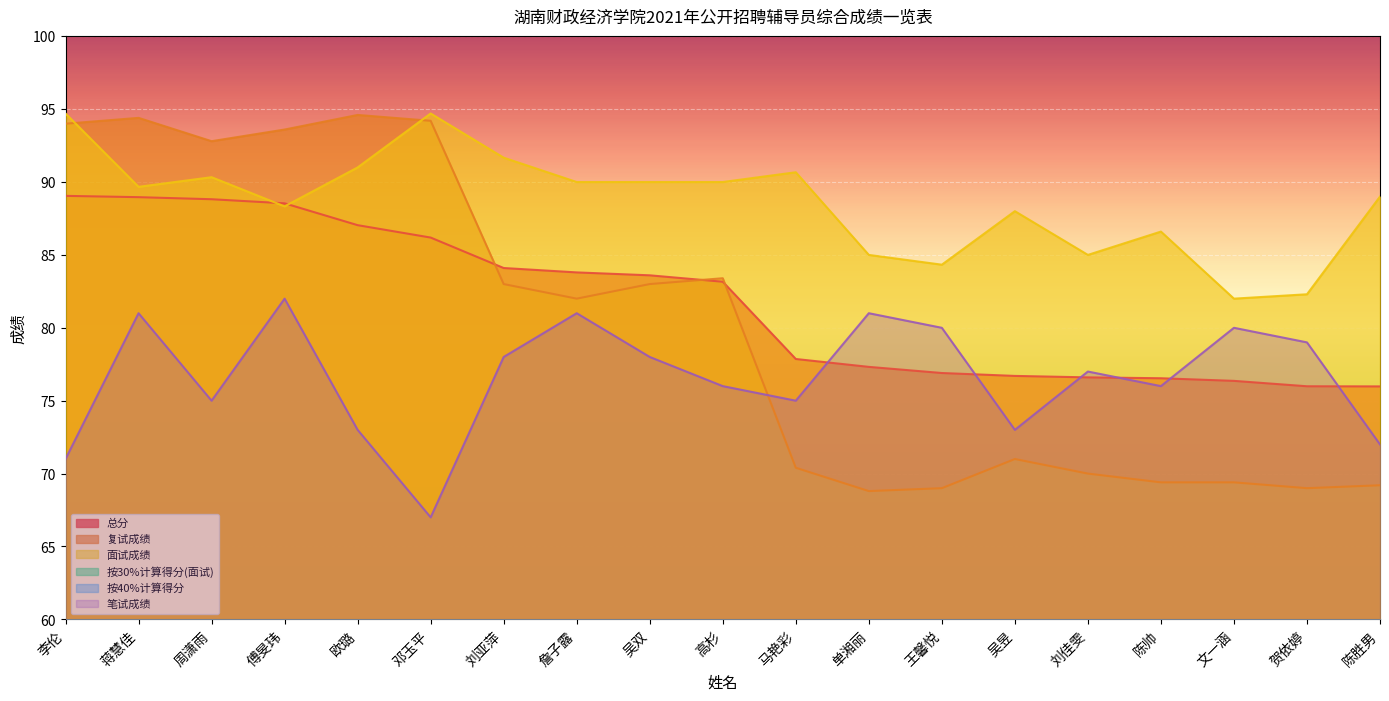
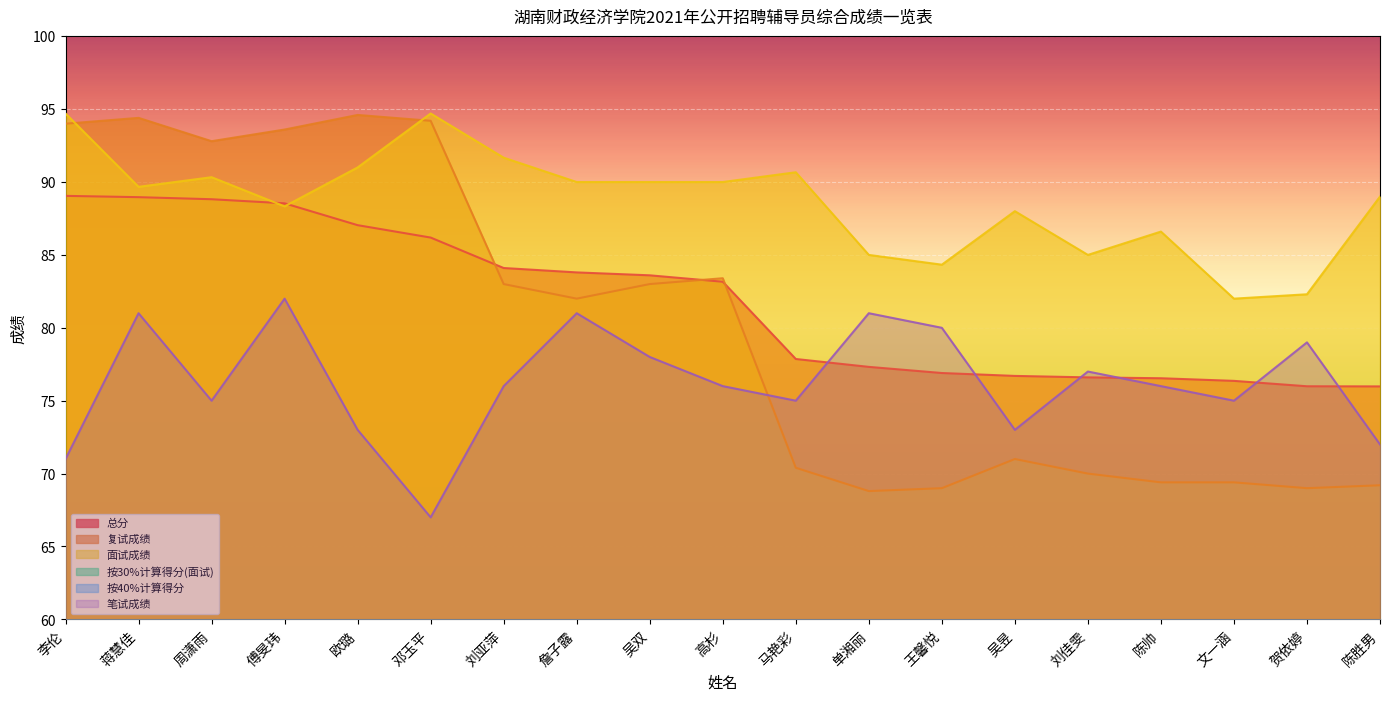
笔试成绩, 刘亚萍: 78 -> 76
笔试成绩, 文一涵: 80 -> 75
